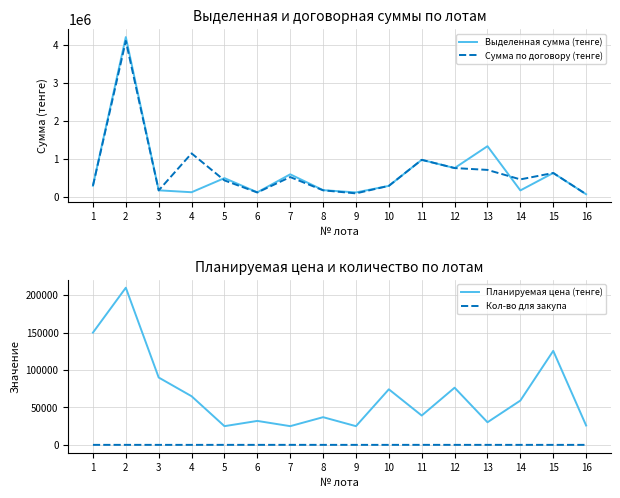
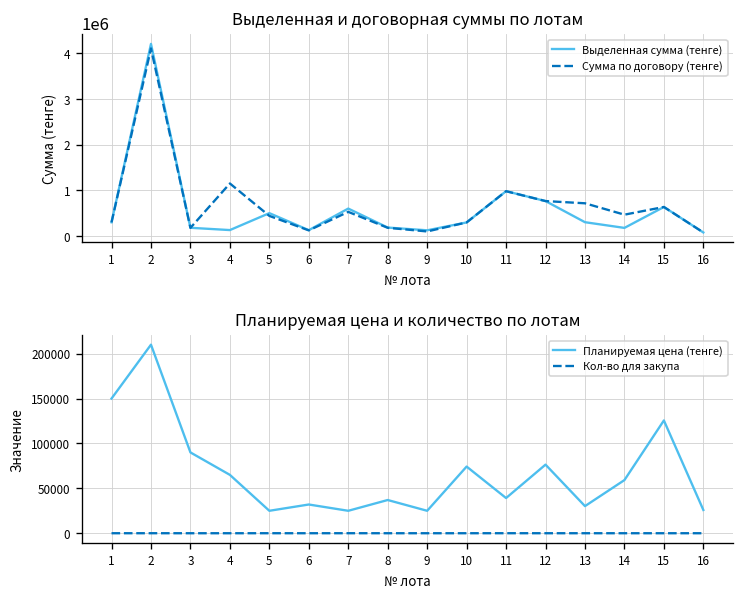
Выделенная и договорная суммы по лотам, Выделенная сумма (тенге), 13: 1300000 -> 300000
